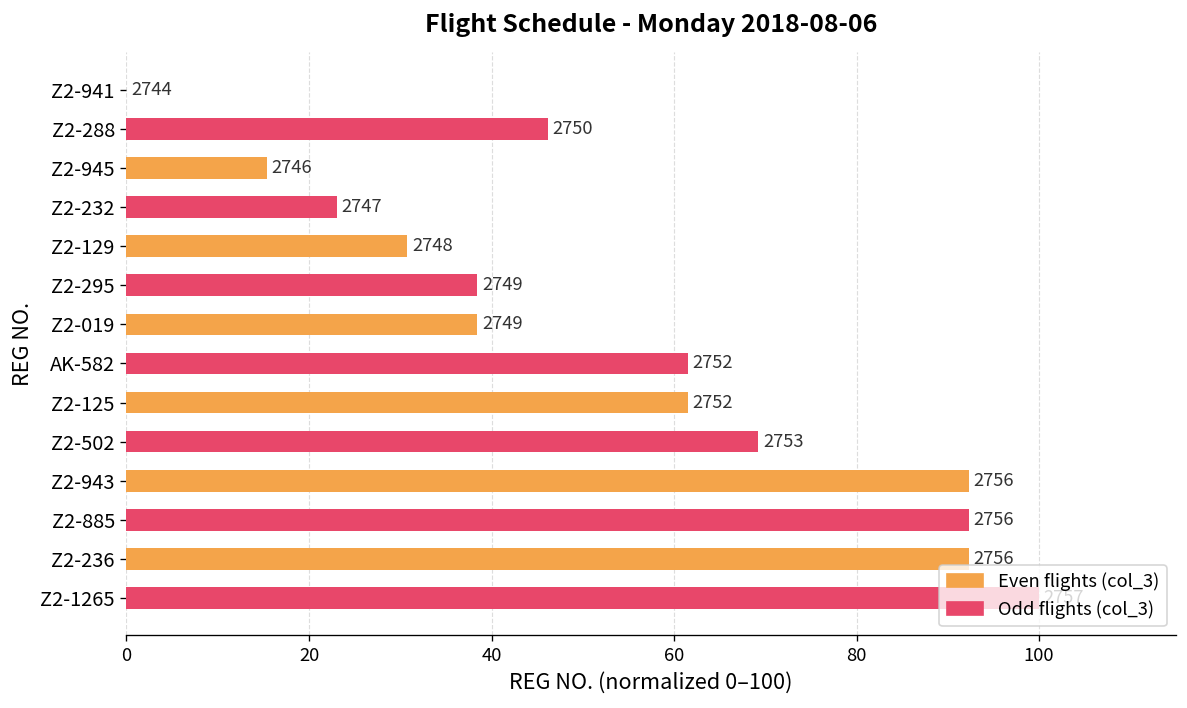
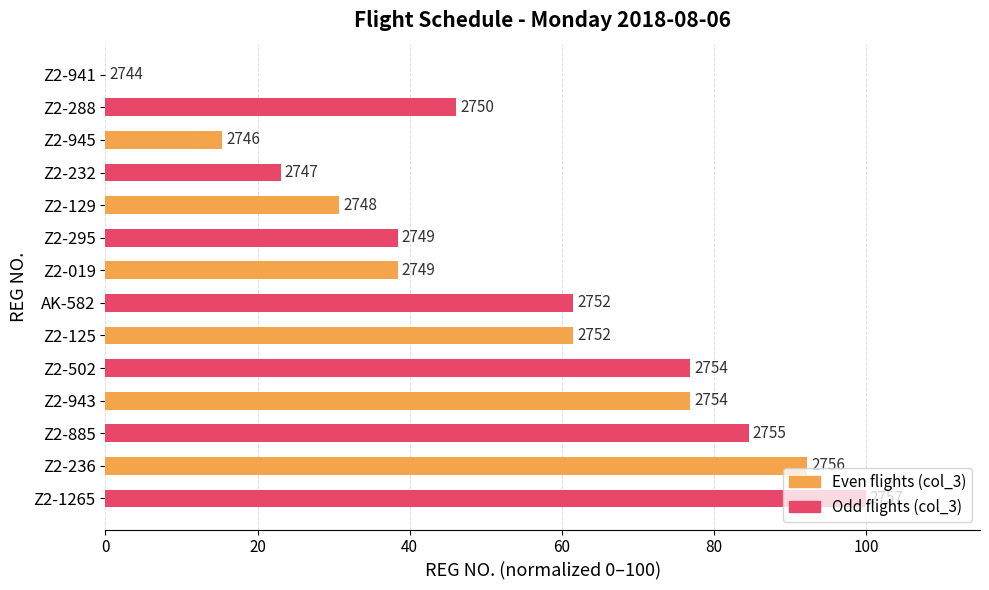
Z2-502: 2753 -> 2754
Z2-943: 2756 -> 2754
Z2-885: 2756 -> 2755
